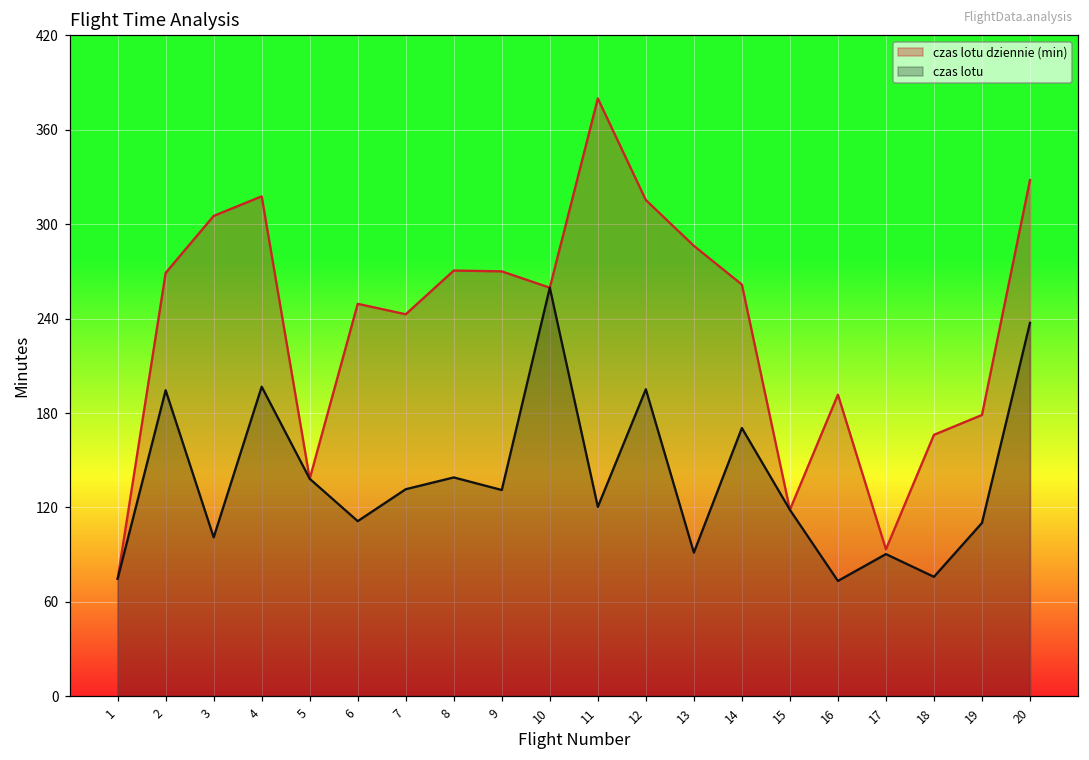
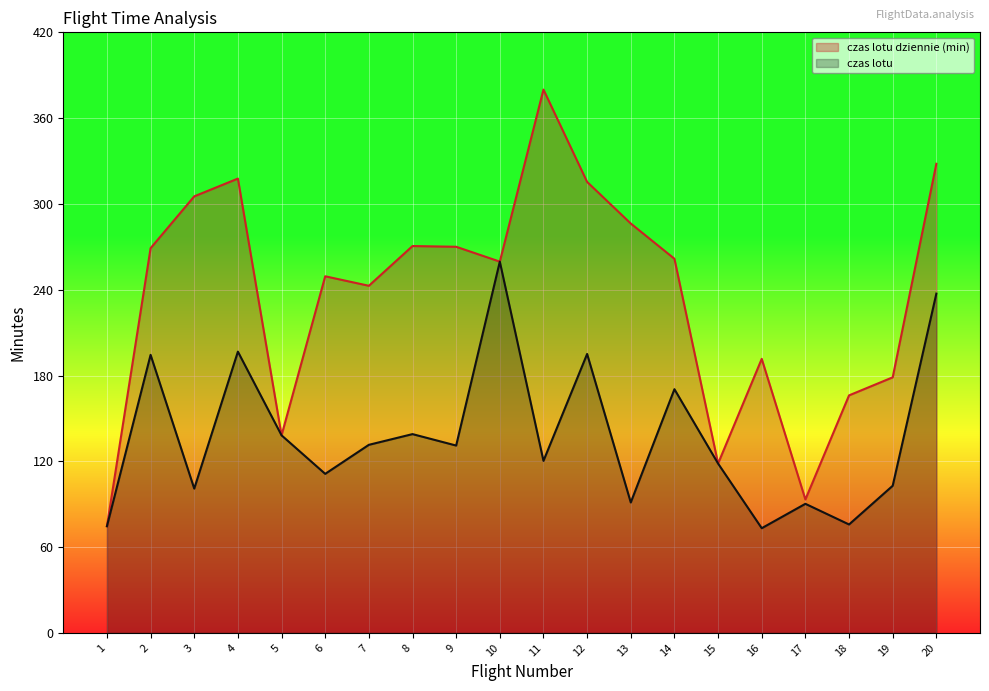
czas lotu, 19: 110 -> 103
